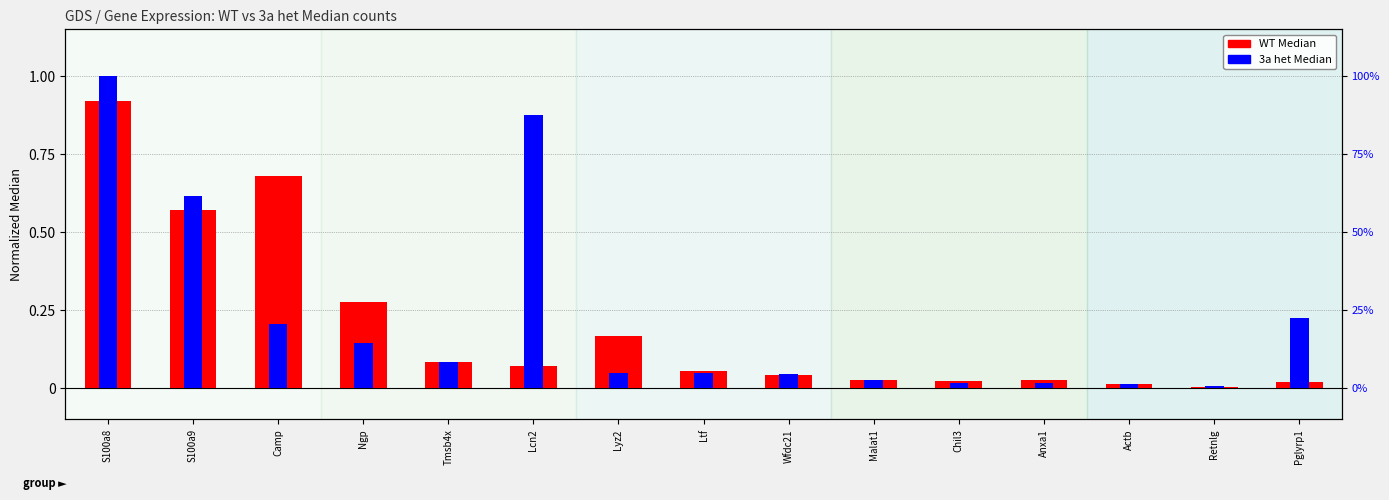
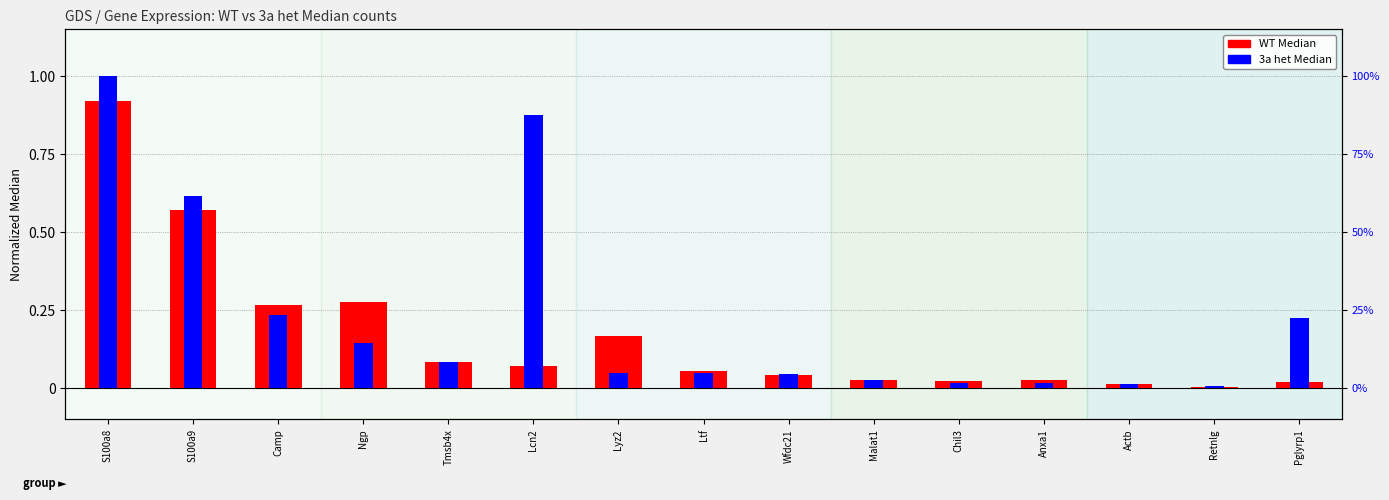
WT Median, Camp: 0.68 -> 0.27
3a het Median, Camp: 0.21 -> 0.23
